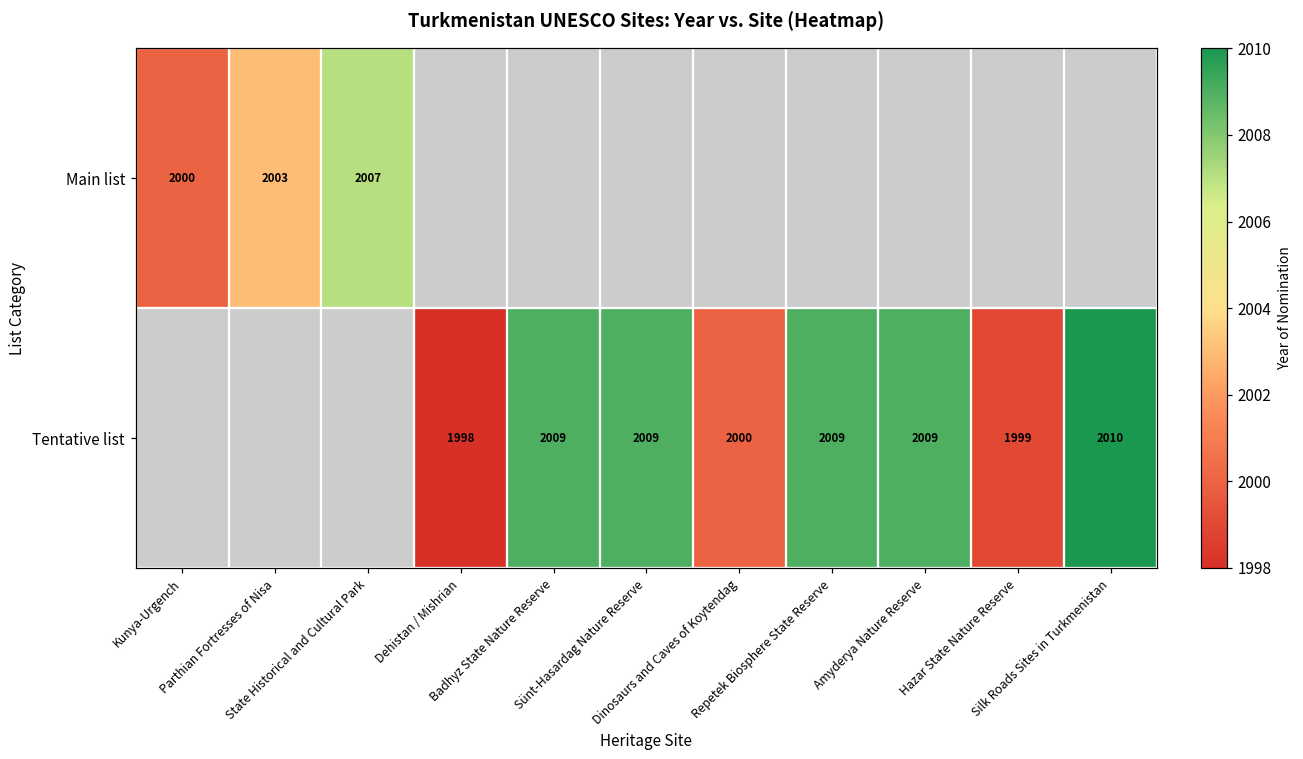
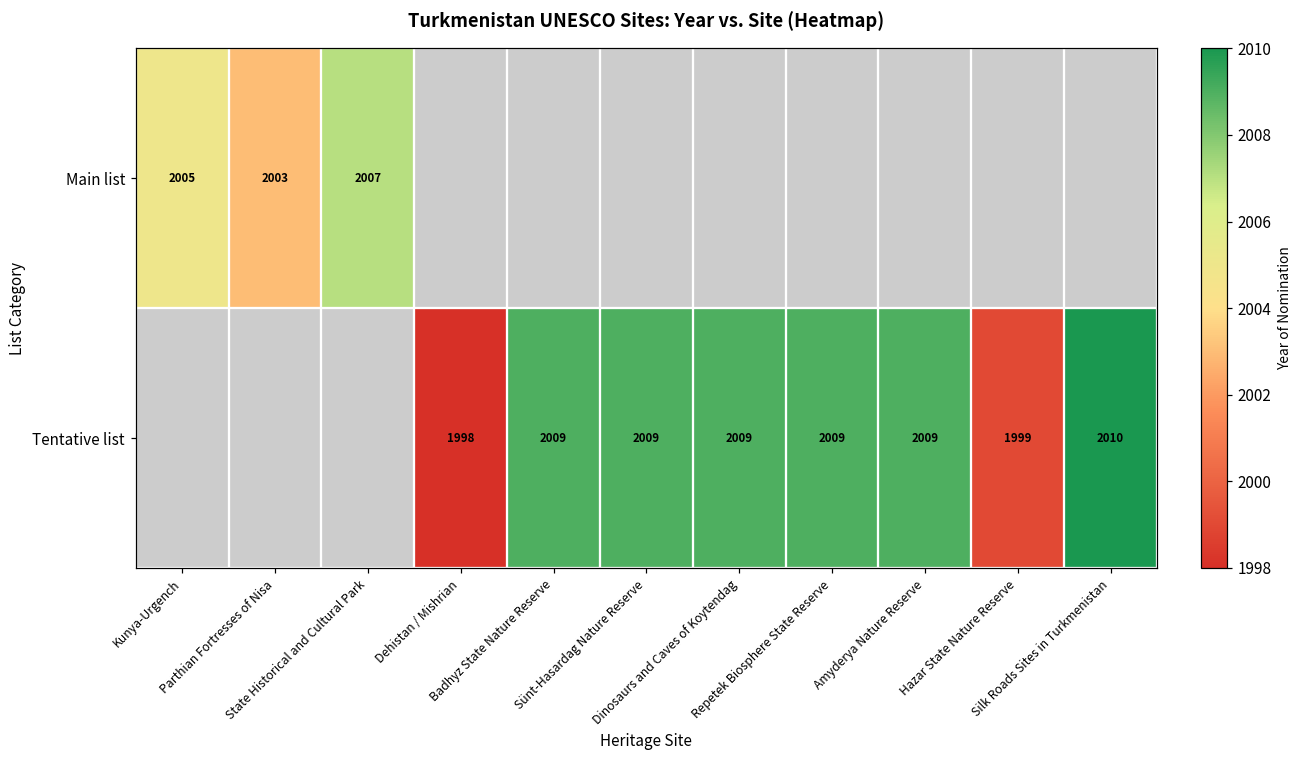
Main list, Kunya-Urgench: 2000 -> 2005
Tentative list, Dinosaurs and Caves of Koytendag: 2000 -> 2009
